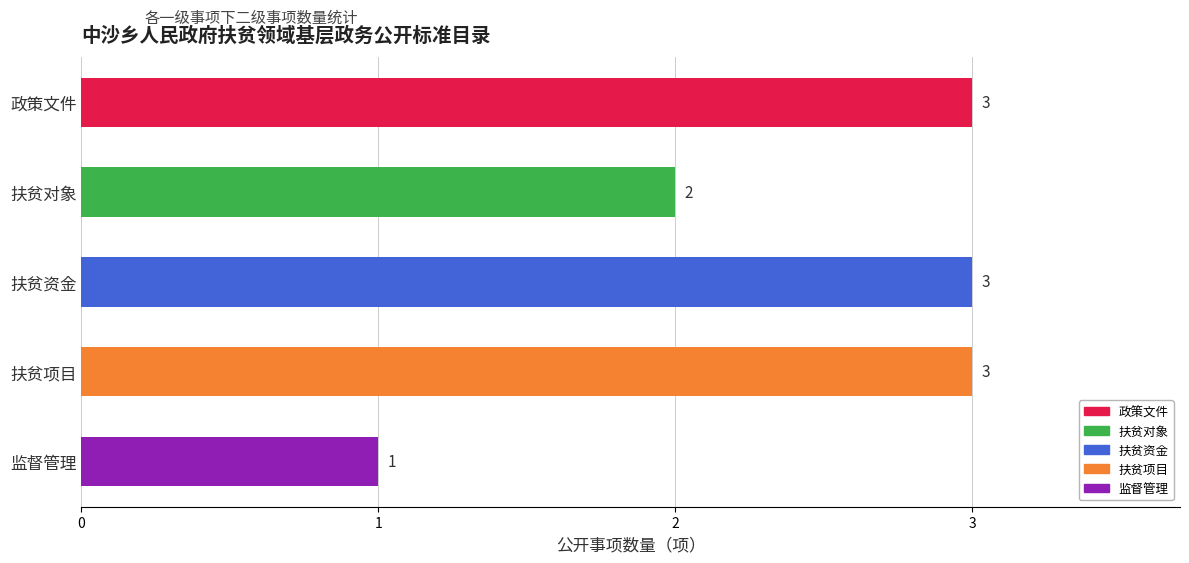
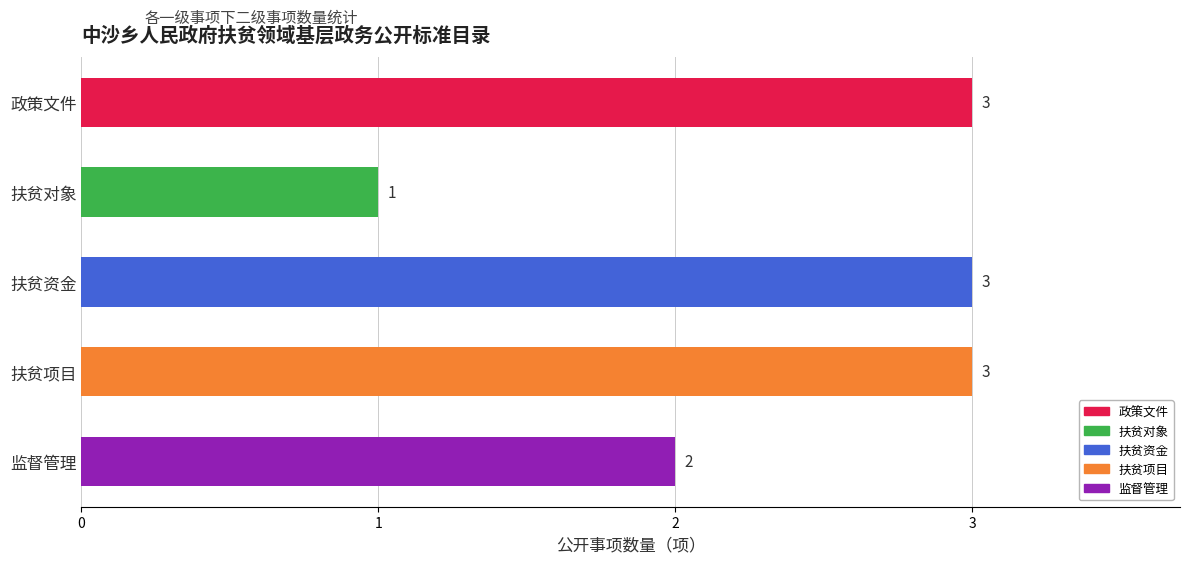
扶贫对象: 2 -> 1
监督管理: 1 -> 2
